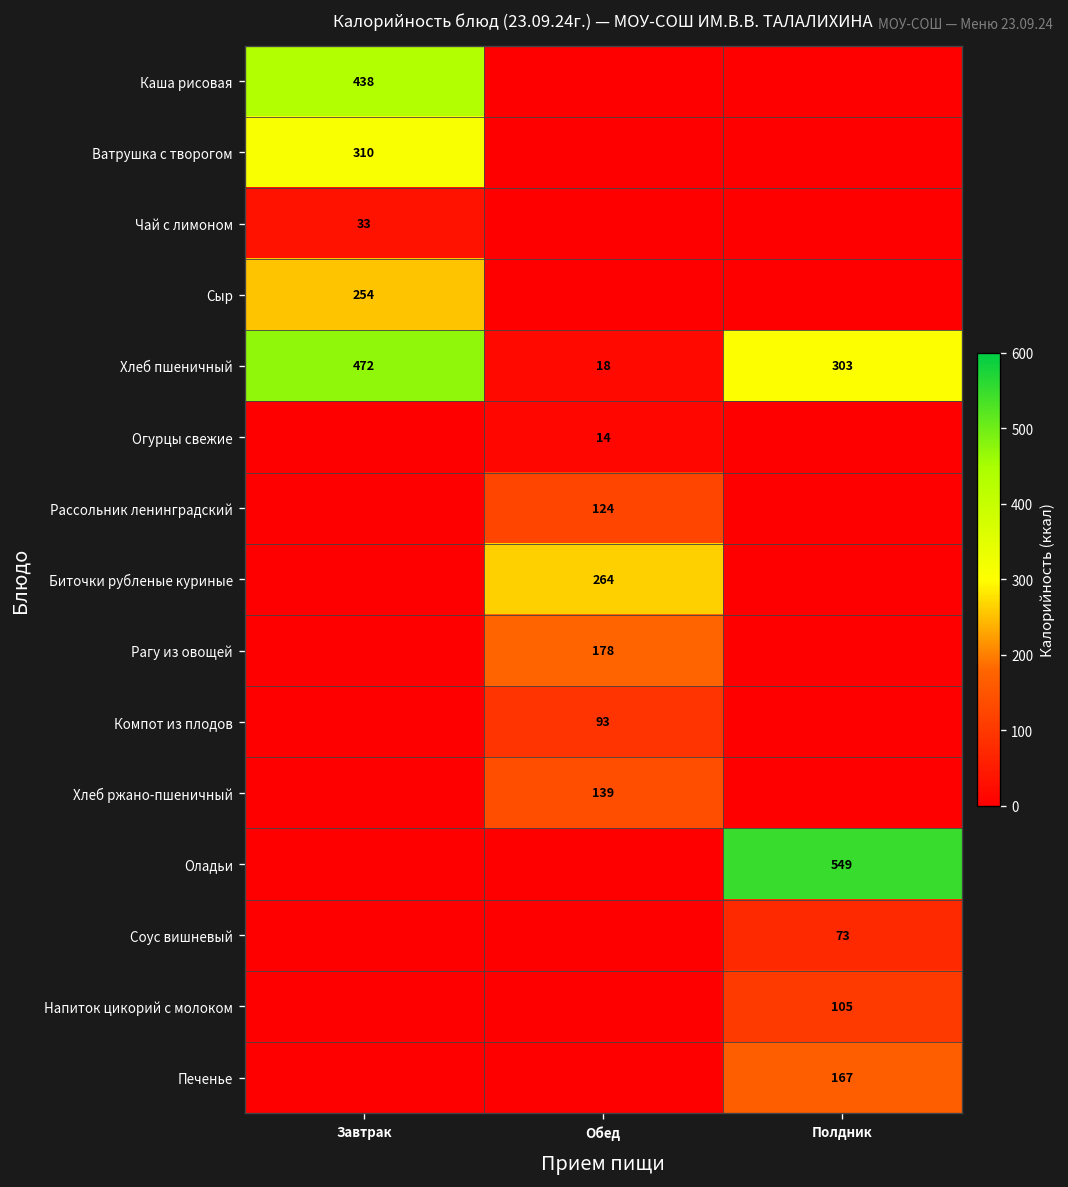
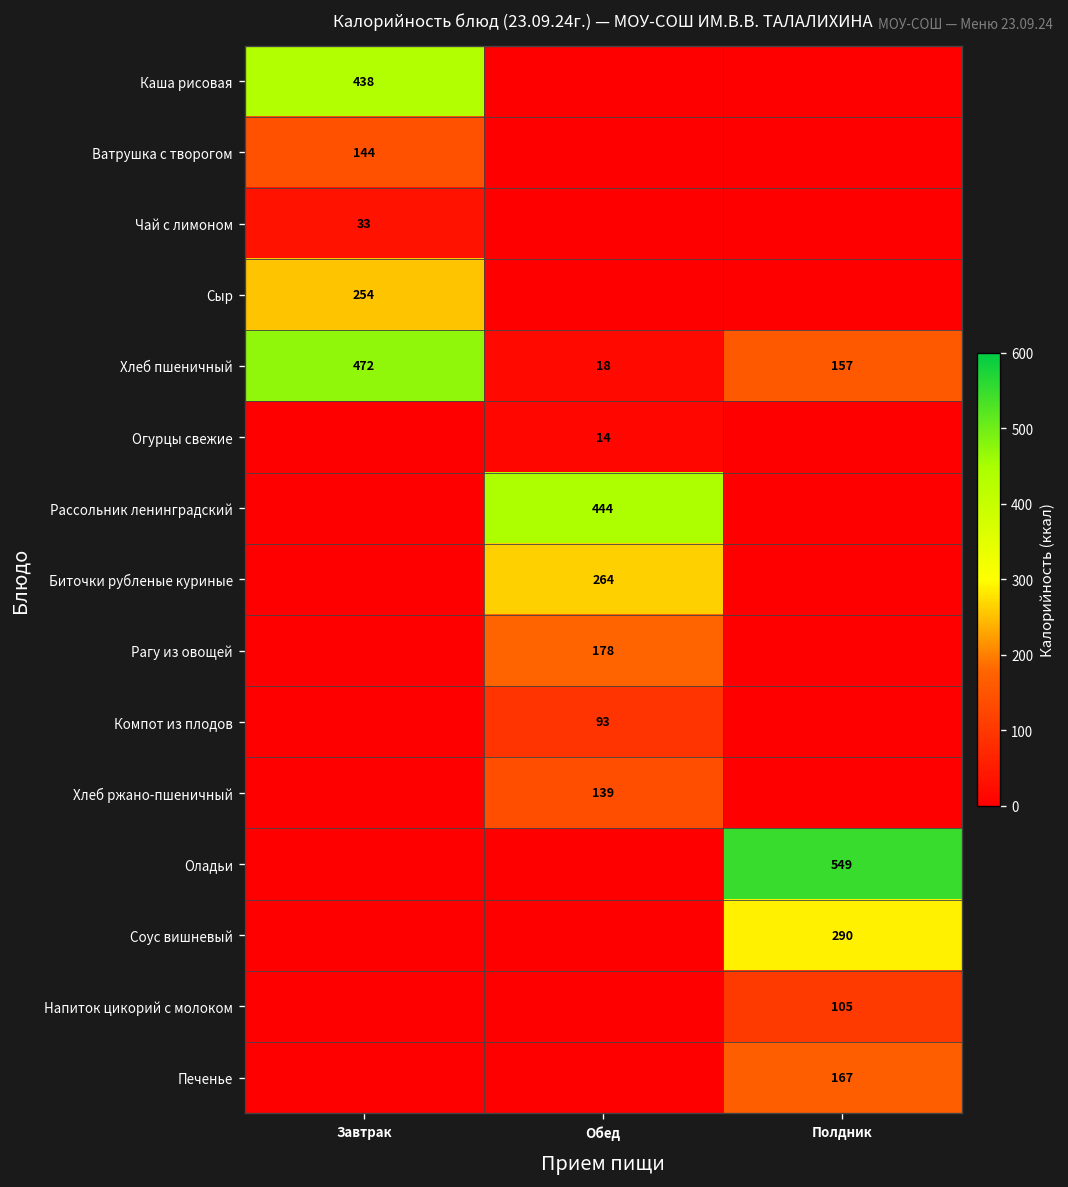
Ватрушка с творогом, Завтрак: 310 -> 144
Хлеб пшеничный, Полдник: 303 -> 157
Рассольник ленинградский, Обед: 124 -> 444
Соус вишневый, Полдник: 73 -> 290
